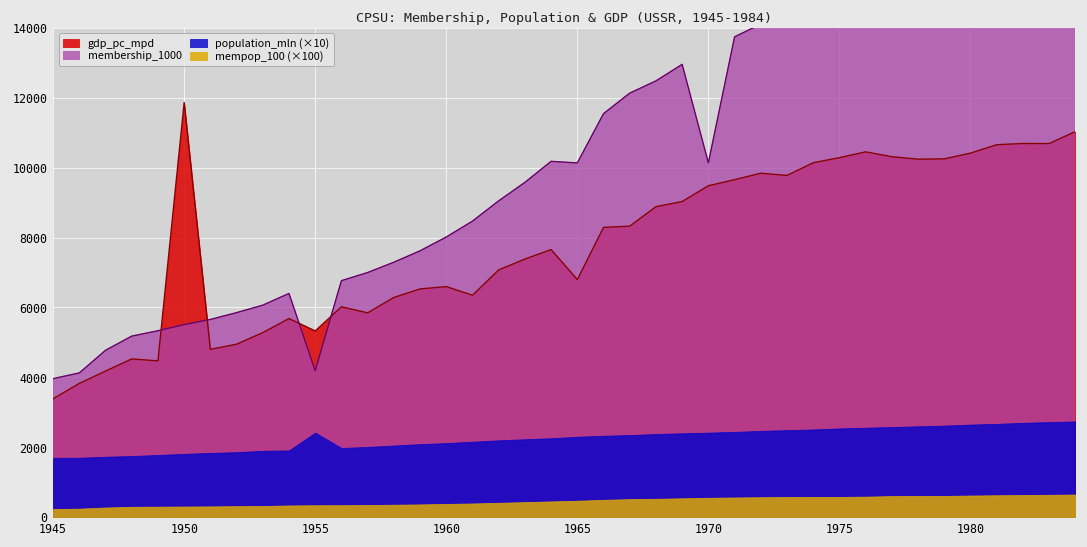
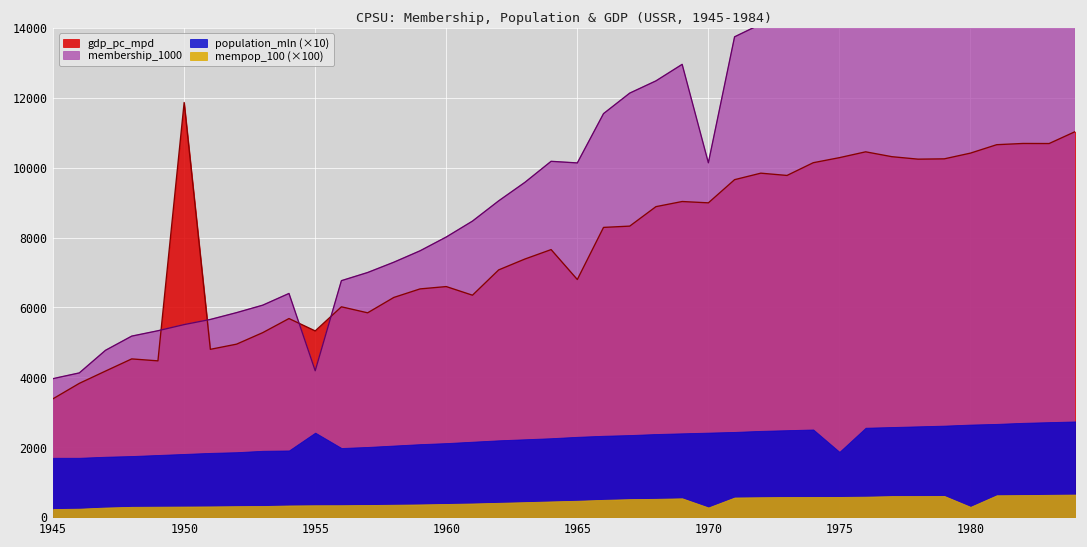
gdp_pc_mpd, 1970: 9500 -> 9000
mempop_100 (×100), 1970: 600 -> 300
population_mln (×10), 1975: 2500 -> 1900
mempop_100 (×100), 1980: 600 -> 300
